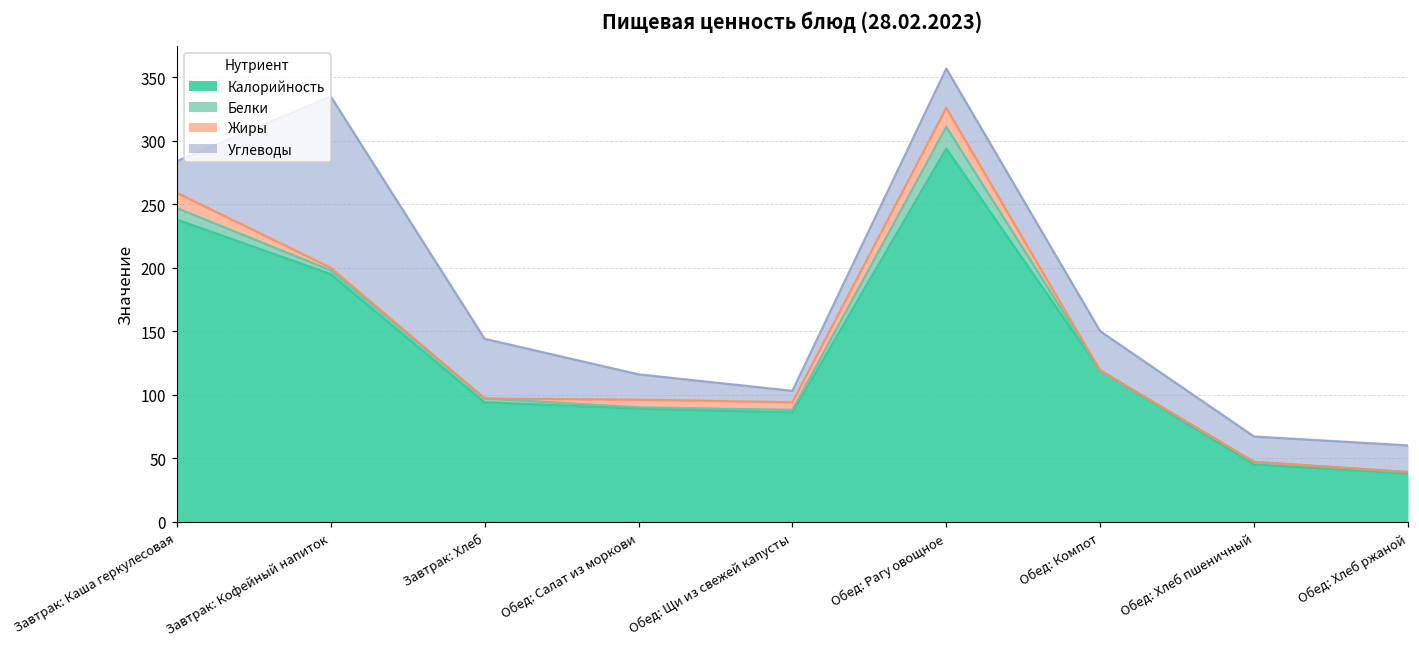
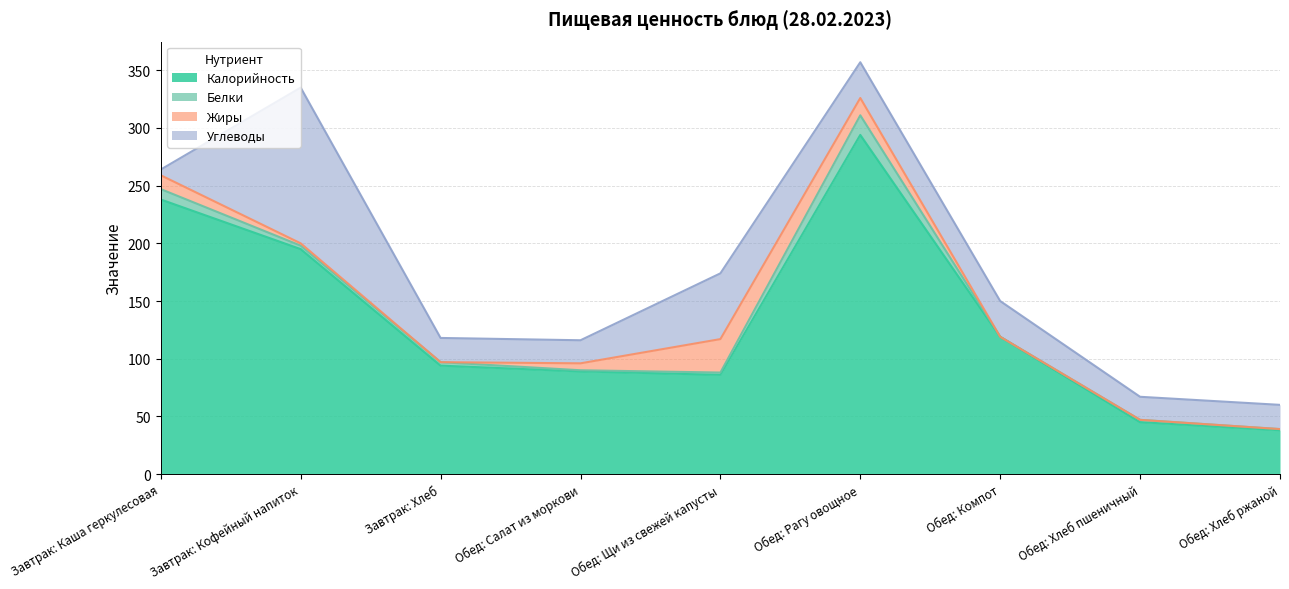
Углеводы, Завтрак: Каша геркулесовая: 25 -> 5
Углеводы, Завтрак: Хлеб: 47 -> 21
Жиры, Обед: Щи из свежей капусты: 6 -> 29
Углеводы, Обед: Щи из свежей капусты: 9 -> 57
